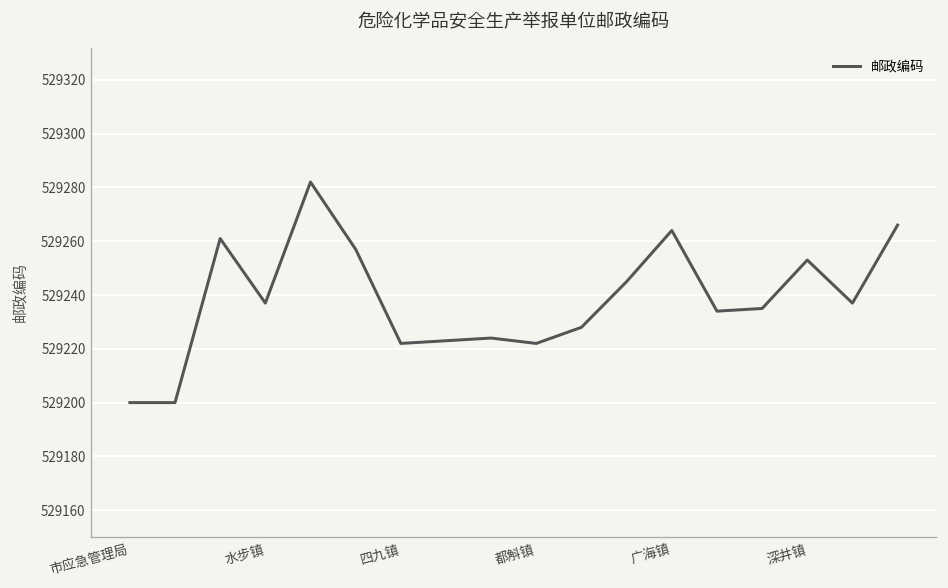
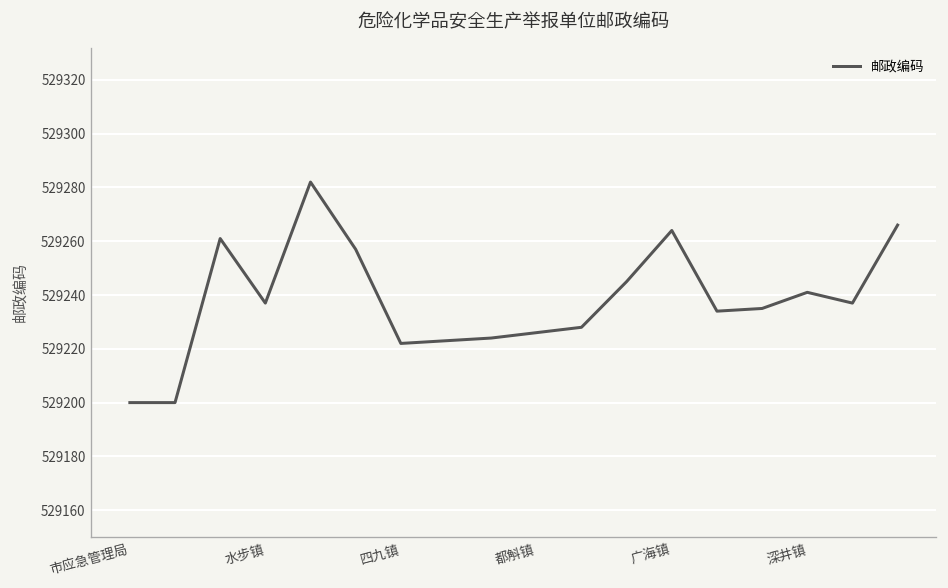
都斛镇: 529222 -> 529226
深井镇: 529253 -> 529241
